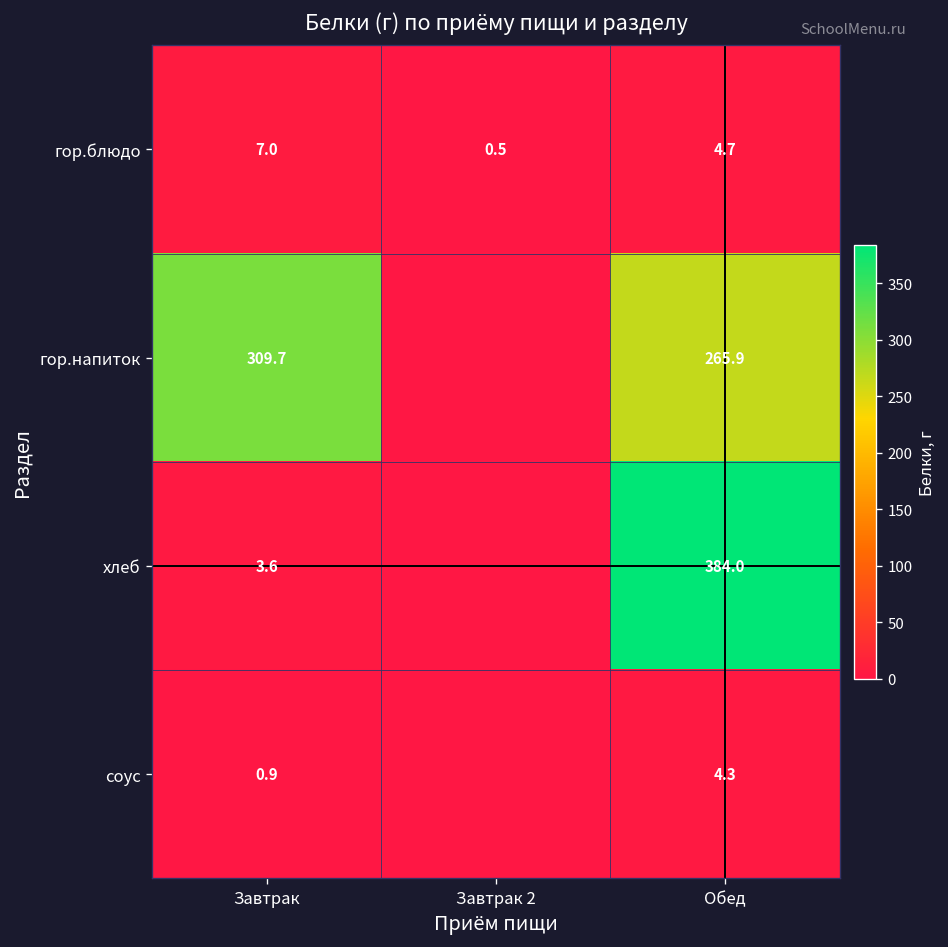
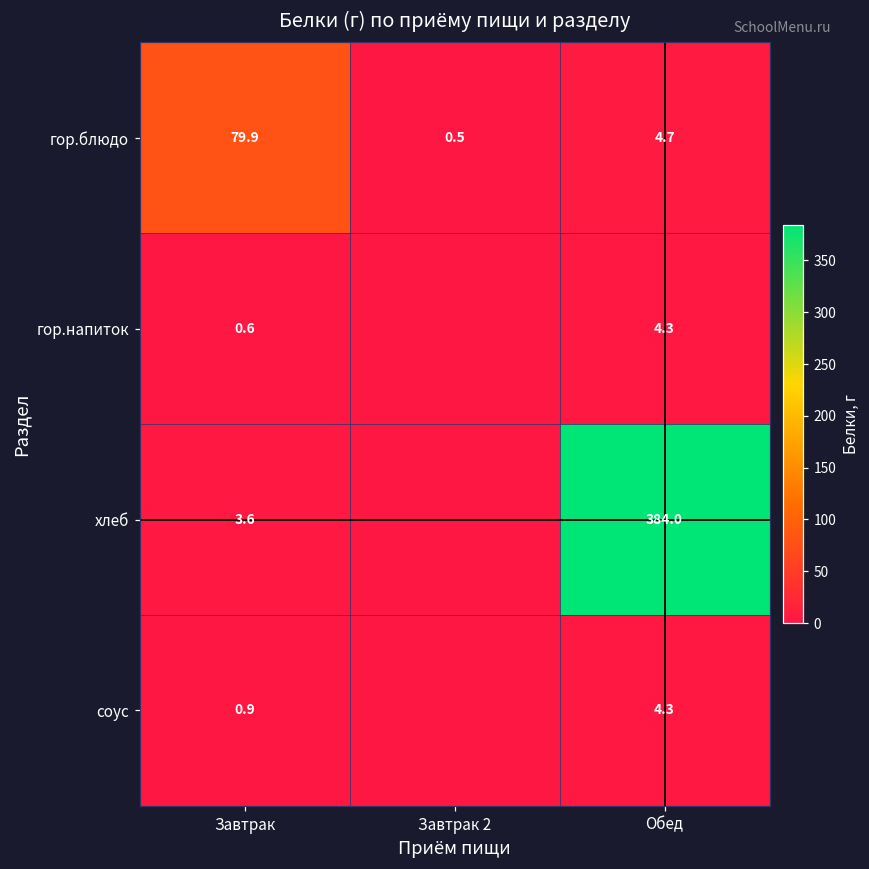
гор.блюдо, Завтрак: 7.0 -> 79.9
гор.напиток, Завтрак: 309.7 -> 0.6
гор.напиток, Обед: 265.9 -> 4.3
